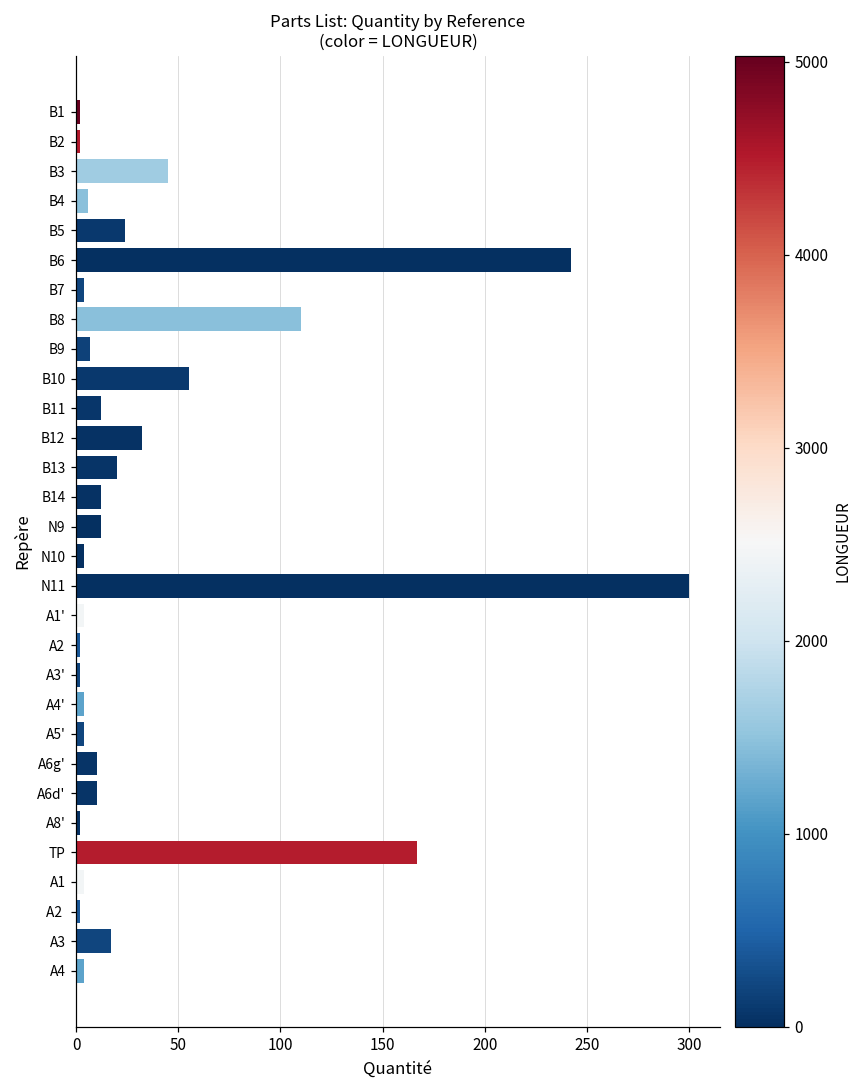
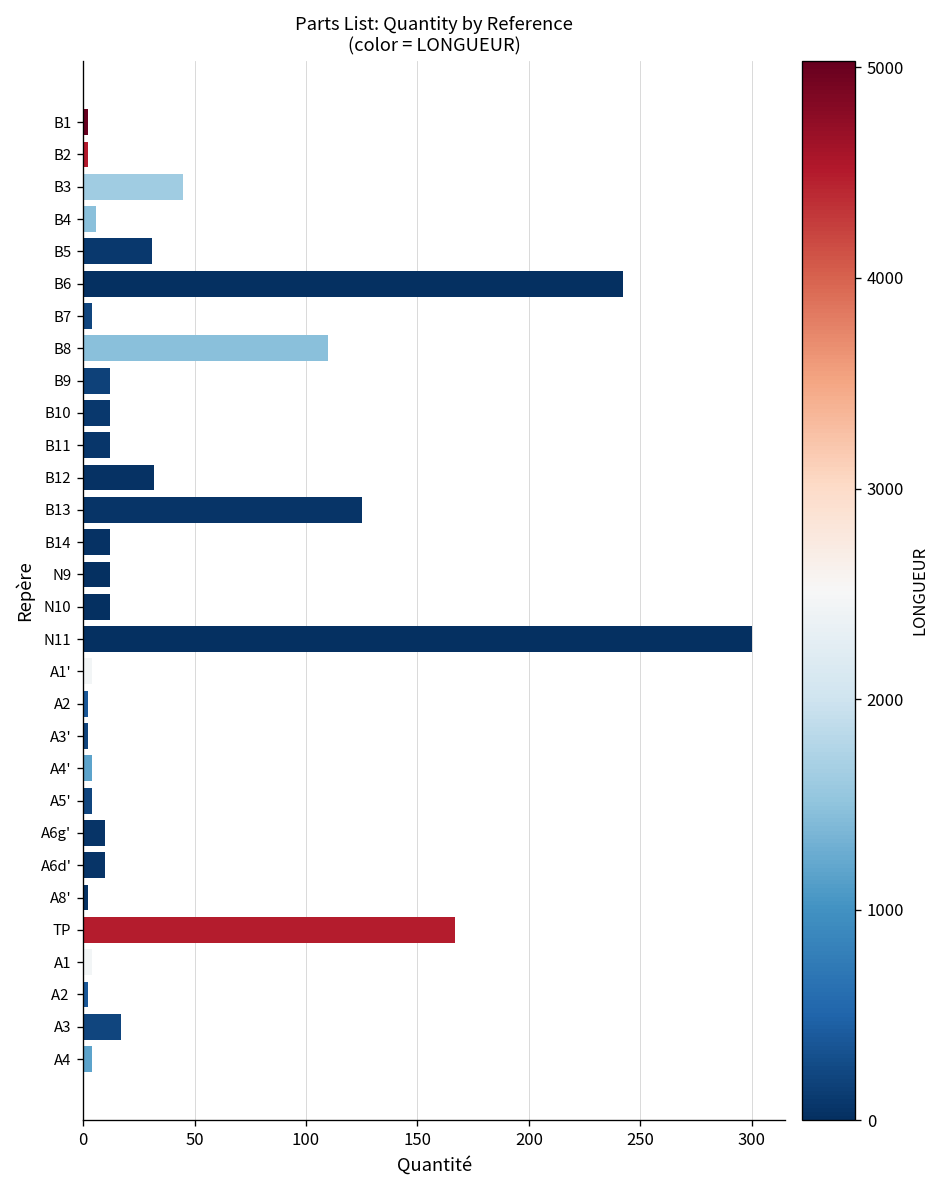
B5: 24 -> 31
B9: 7 -> 12
B10: 55 -> 12
B13: 20 -> 125
N10: 4 -> 12
